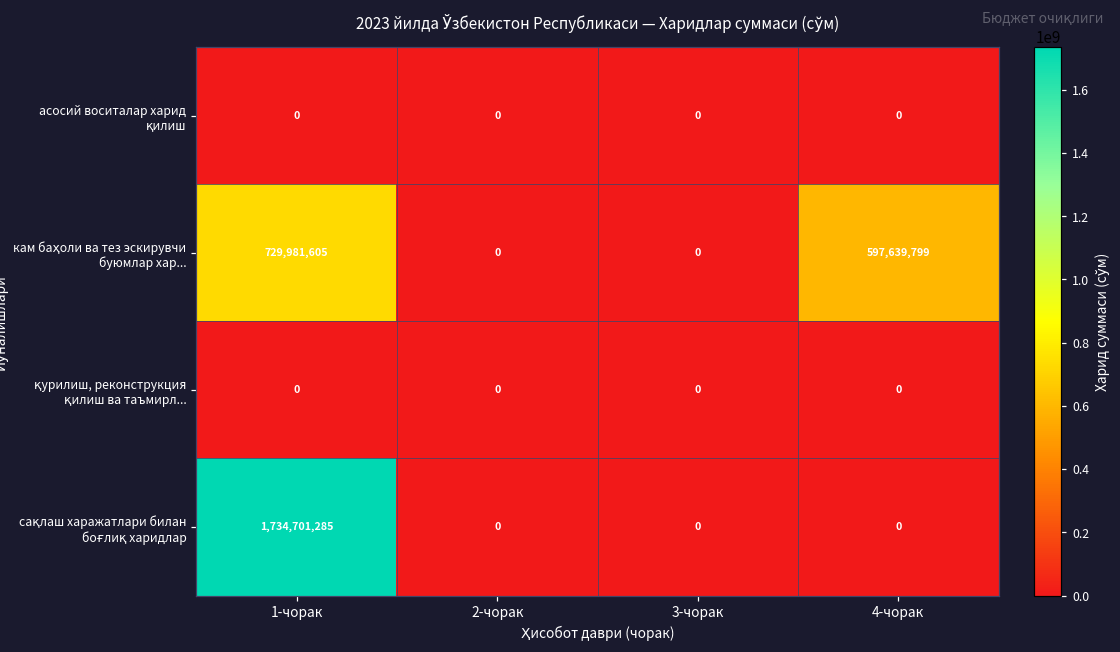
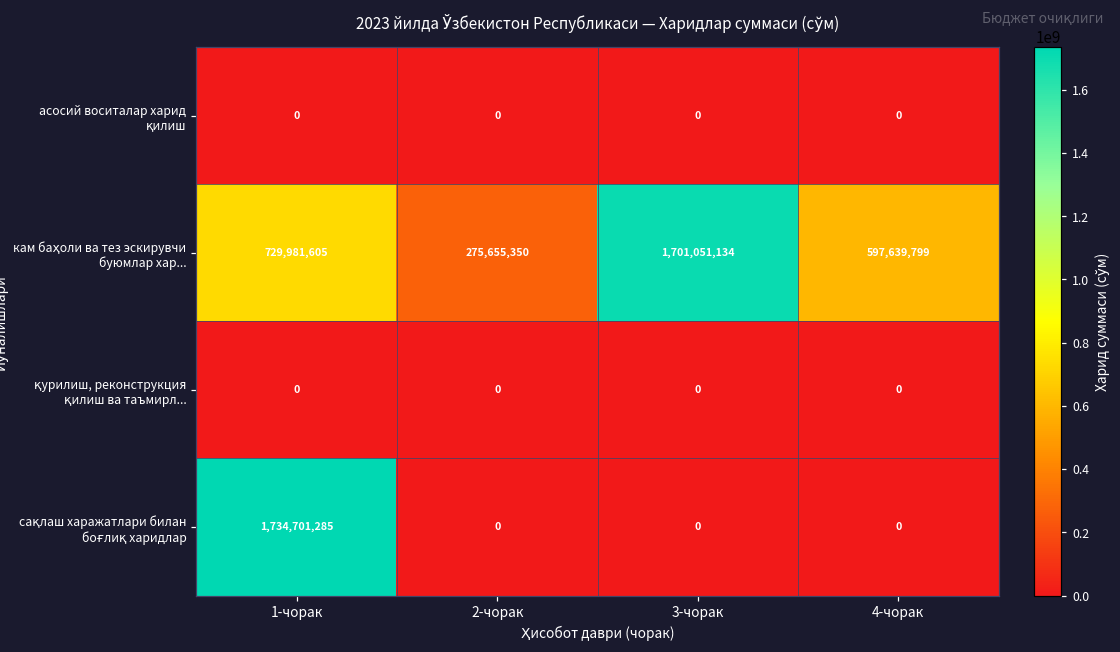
кам баҳоли ва тез эскирувчи буюмлар хар..., 2-чорак: 0 -> 275,655,350
кам баҳоли ва тез эскирувчи буюмлар хар..., 3-чорак: 0 -> 1,701,051,134
